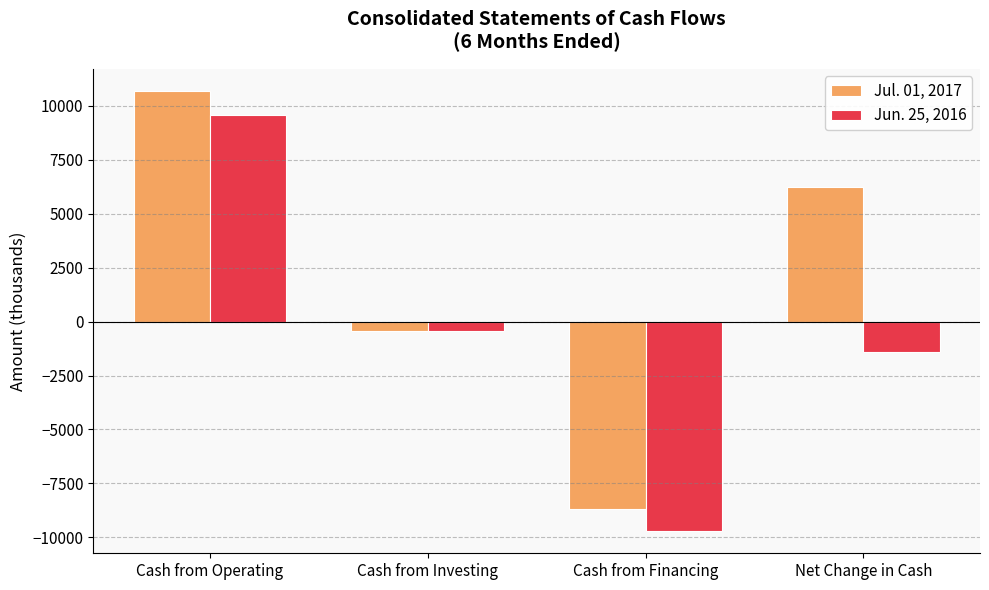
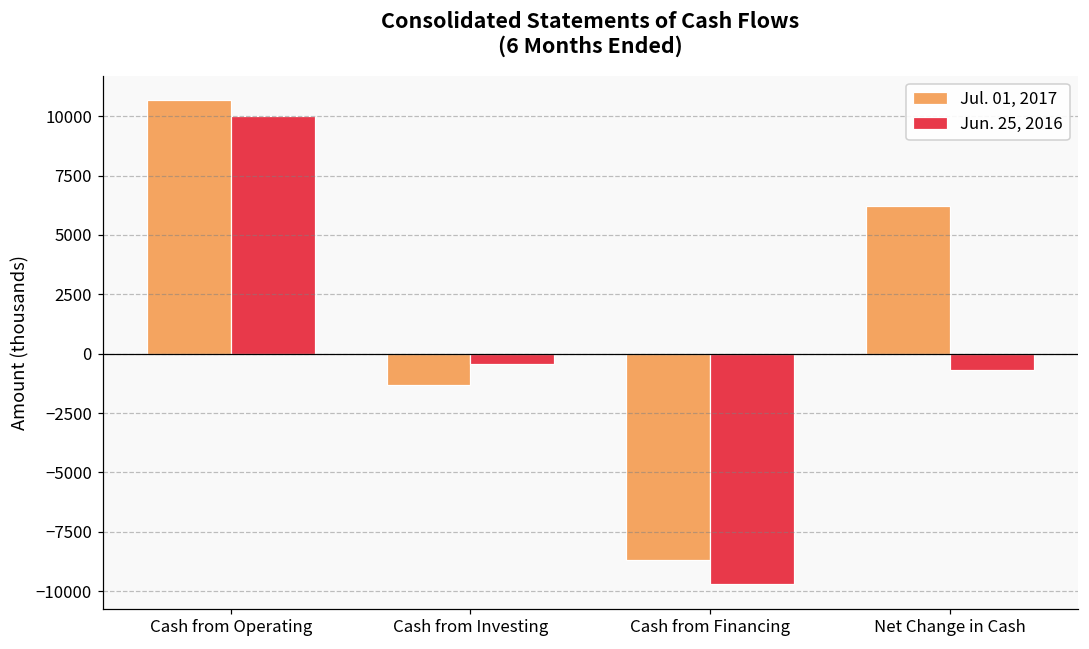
Jun. 25, 2016, Cash from Operating: 9600 -> 10000
Jul. 01, 2017, Cash from Investing: -400 -> -1300
Jun. 25, 2016, Net Change in Cash: -1400 -> -700
